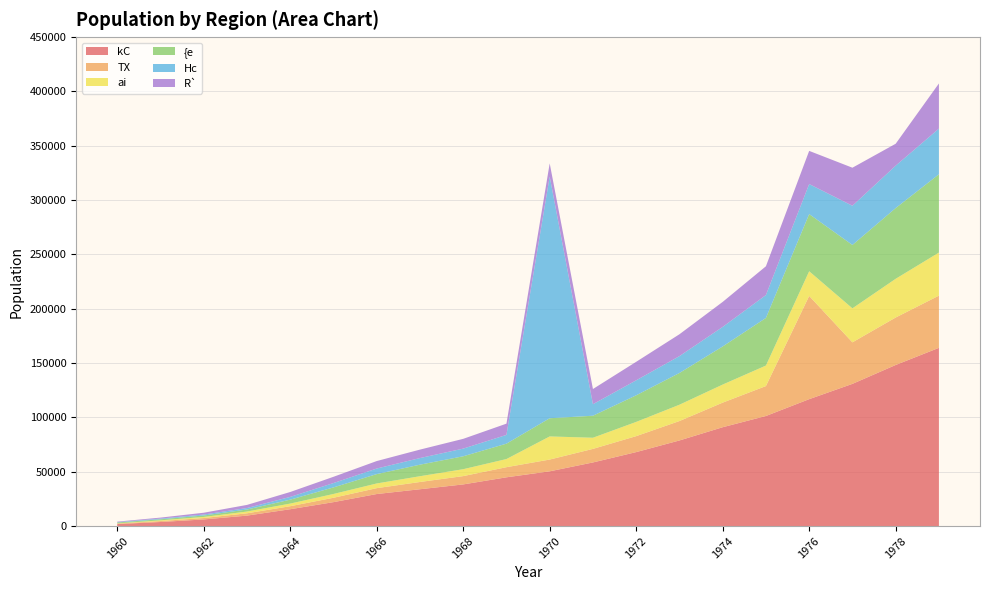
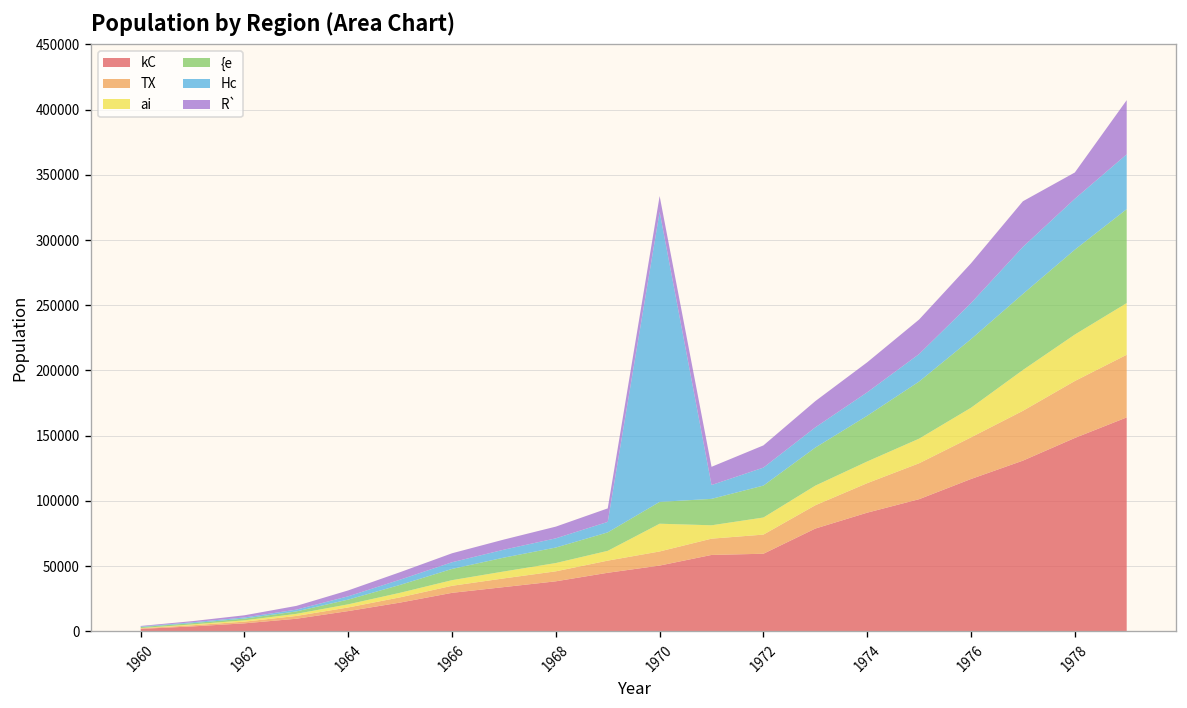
kC, 1972: 68000 -> 59000
TX, 1976: 95000 -> 32000
